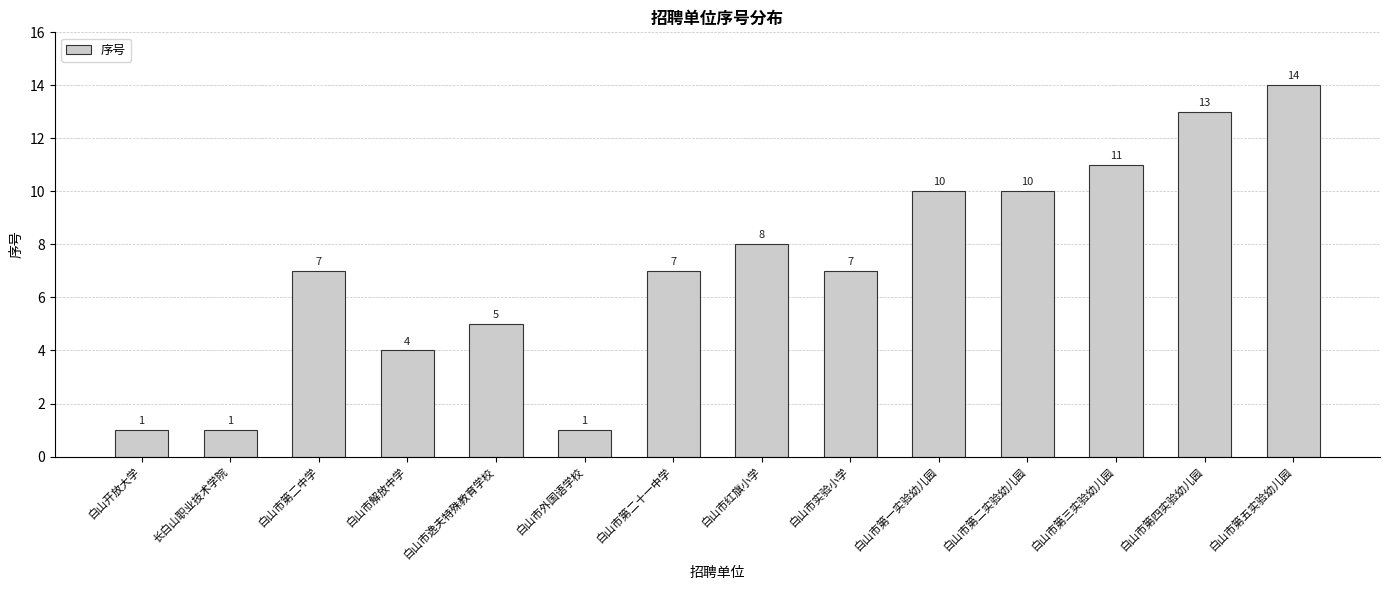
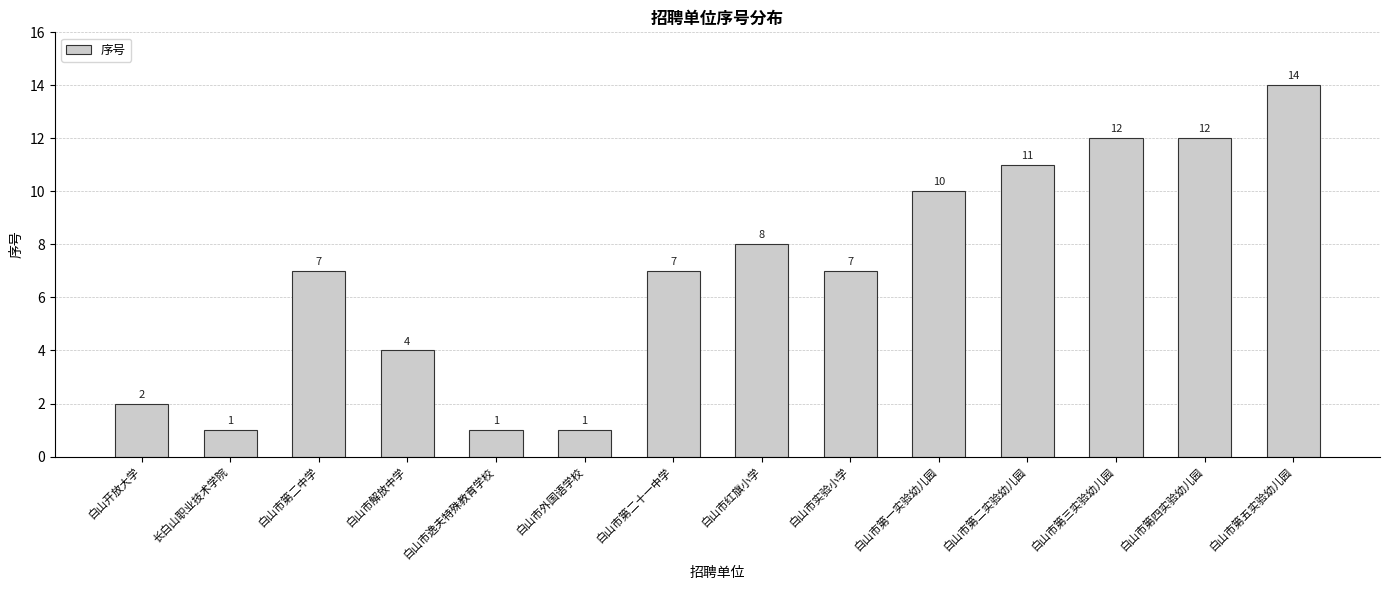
白山开放大学: 1 -> 2
白山市逸夫特殊教育学校: 5 -> 1
白山市第二实验幼儿园: 10 -> 11
白山市第三实验幼儿园: 11 -> 12
白山市第四实验幼儿园: 13 -> 12
